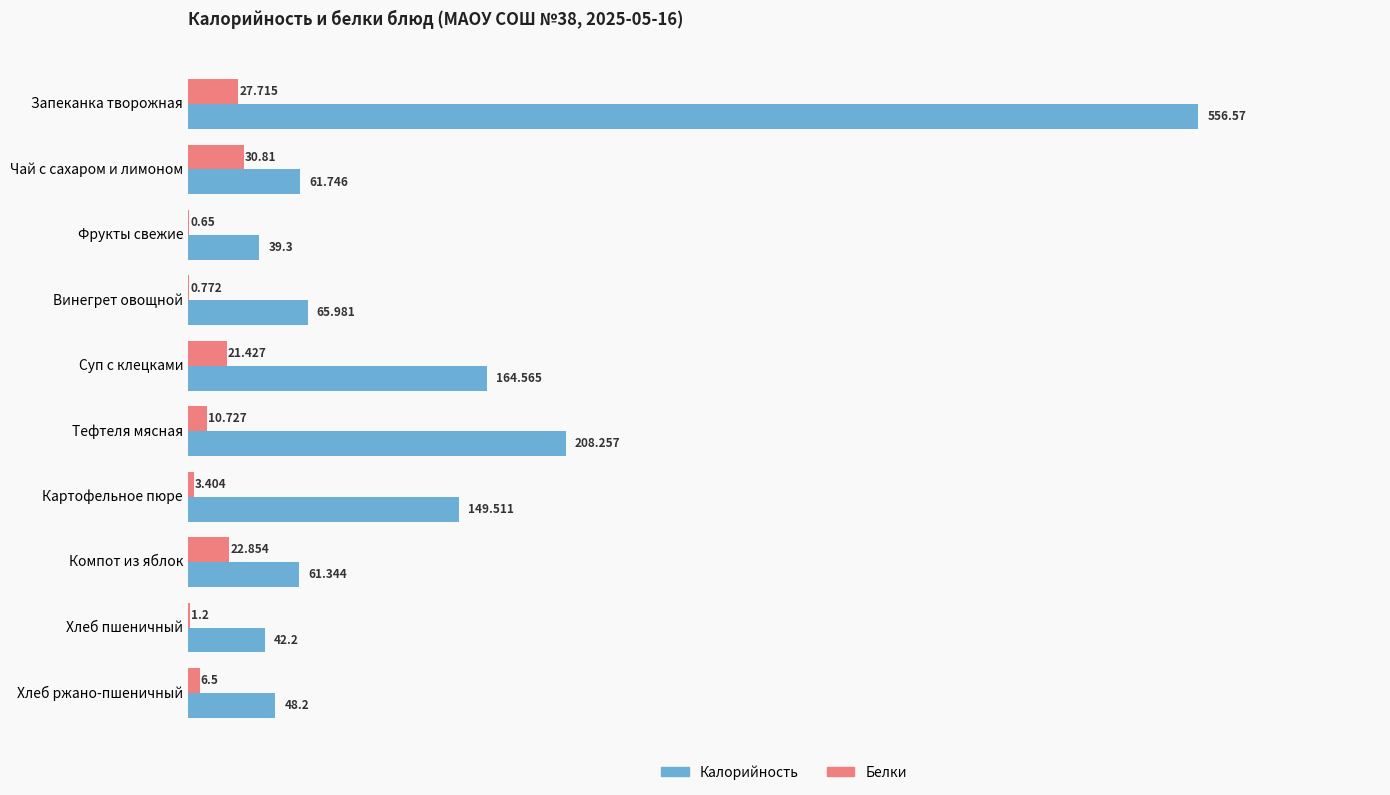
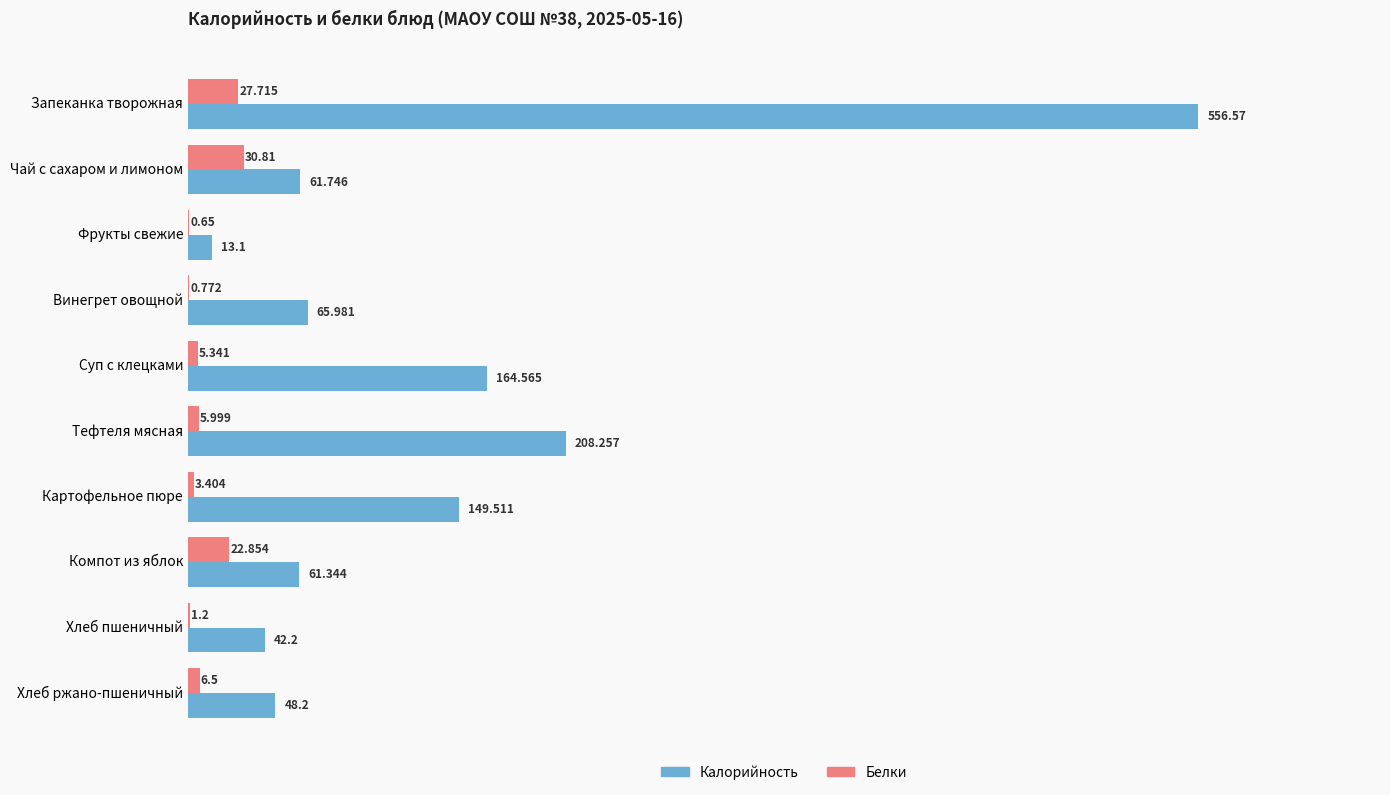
Калорийность, Фрукты свежие: 39.3 -> 13.1
Белки, Суп с клецками: 21.427 -> 5.341
Белки, Тефтеля мясная: 10.727 -> 5.999
